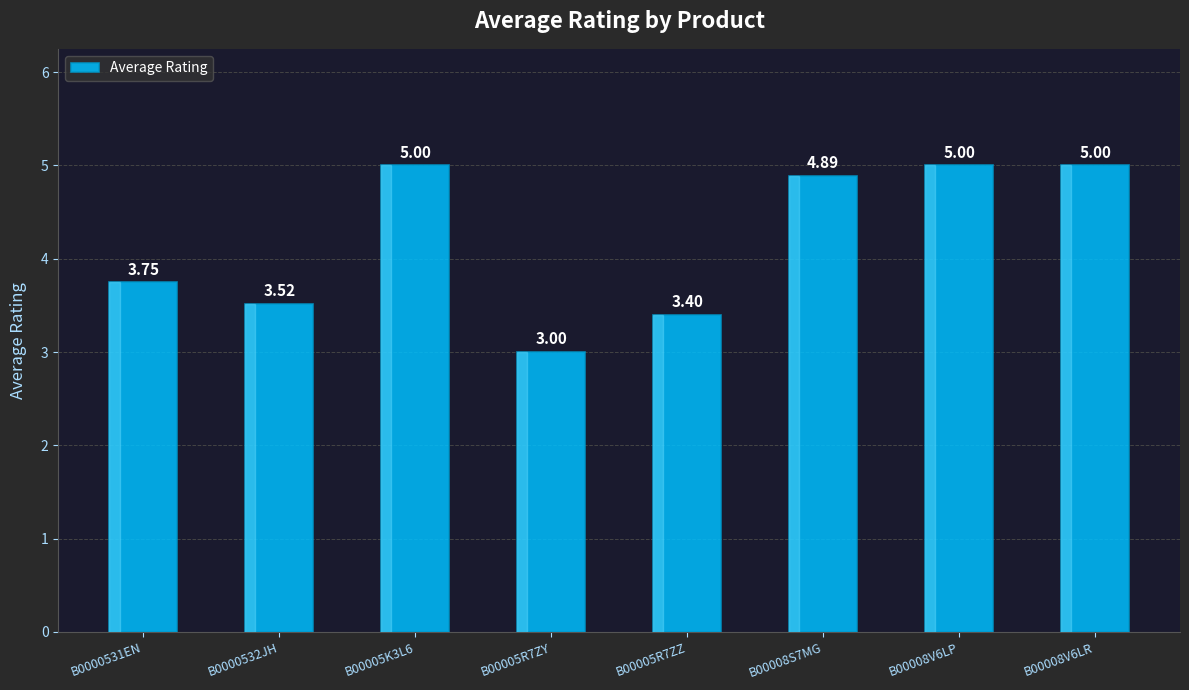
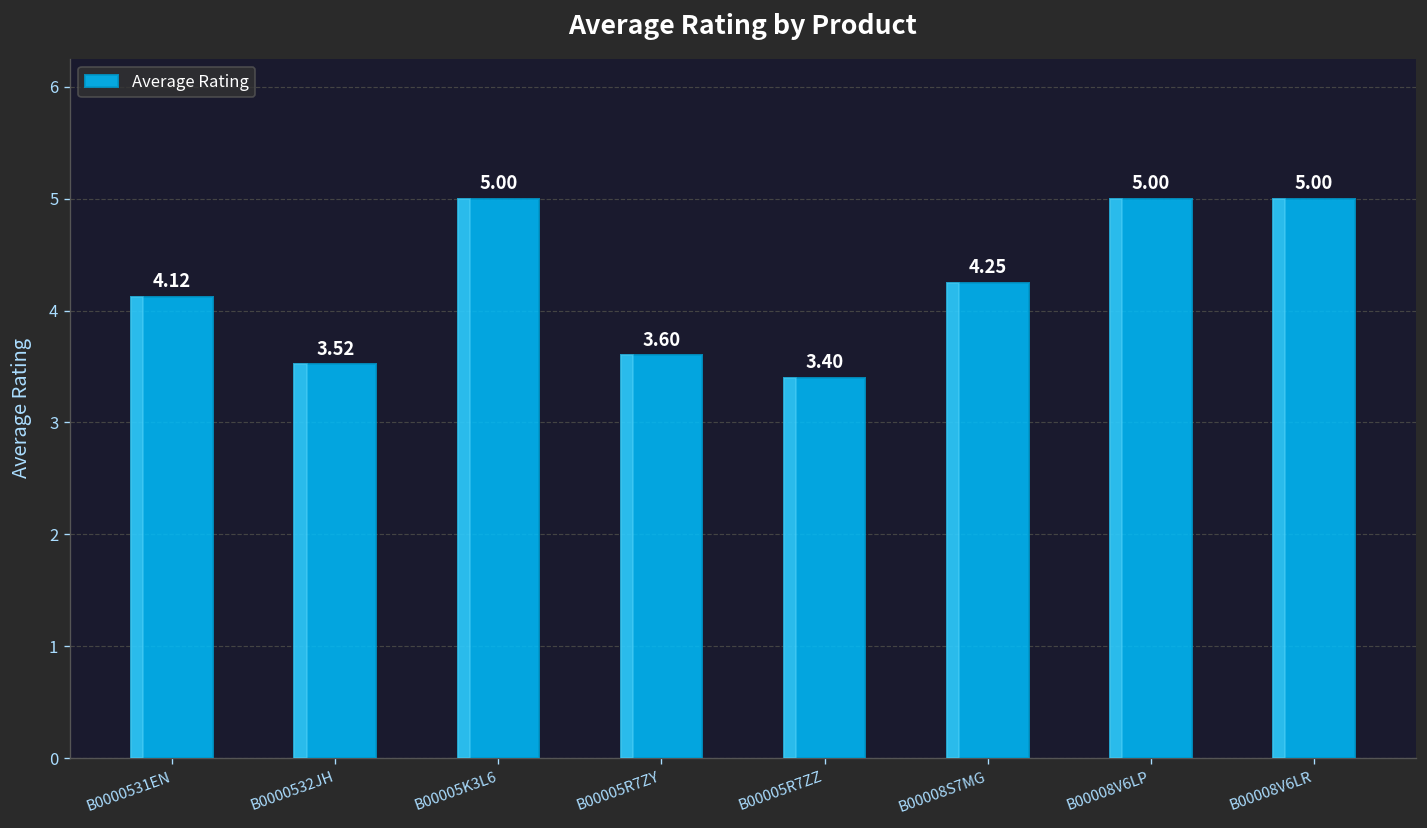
B0000531EN: 3.75 -> 4.12
B00005R7ZY: 3.00 -> 3.60
B00008S7MG: 4.89 -> 4.25
